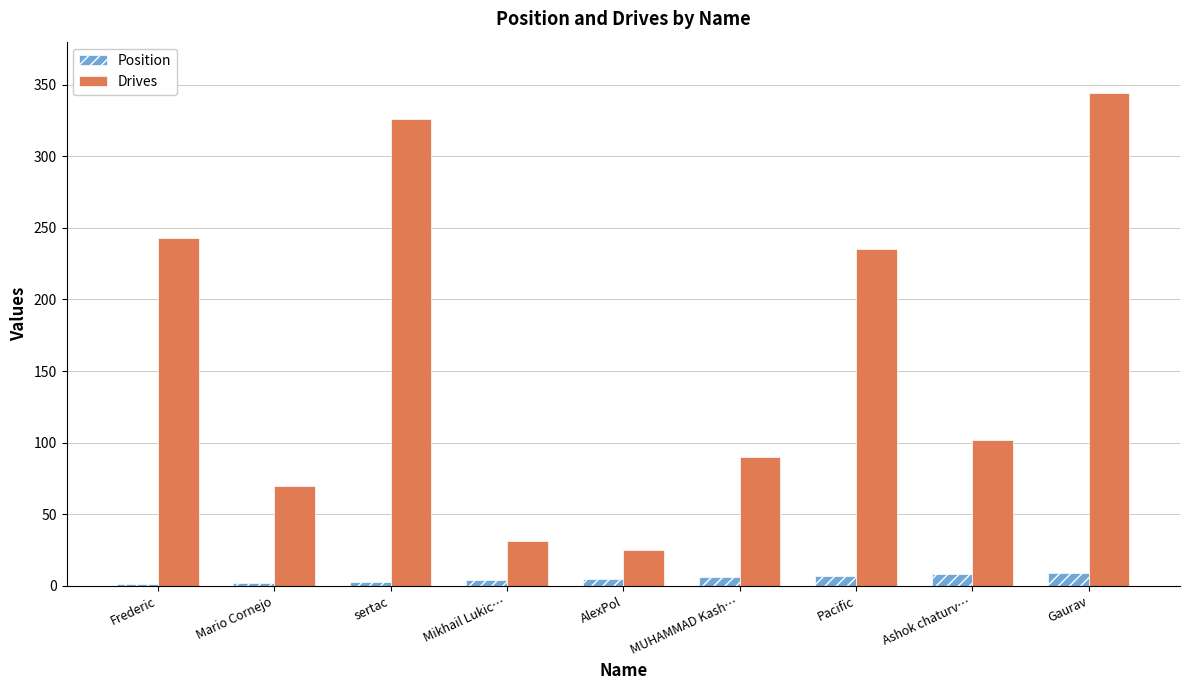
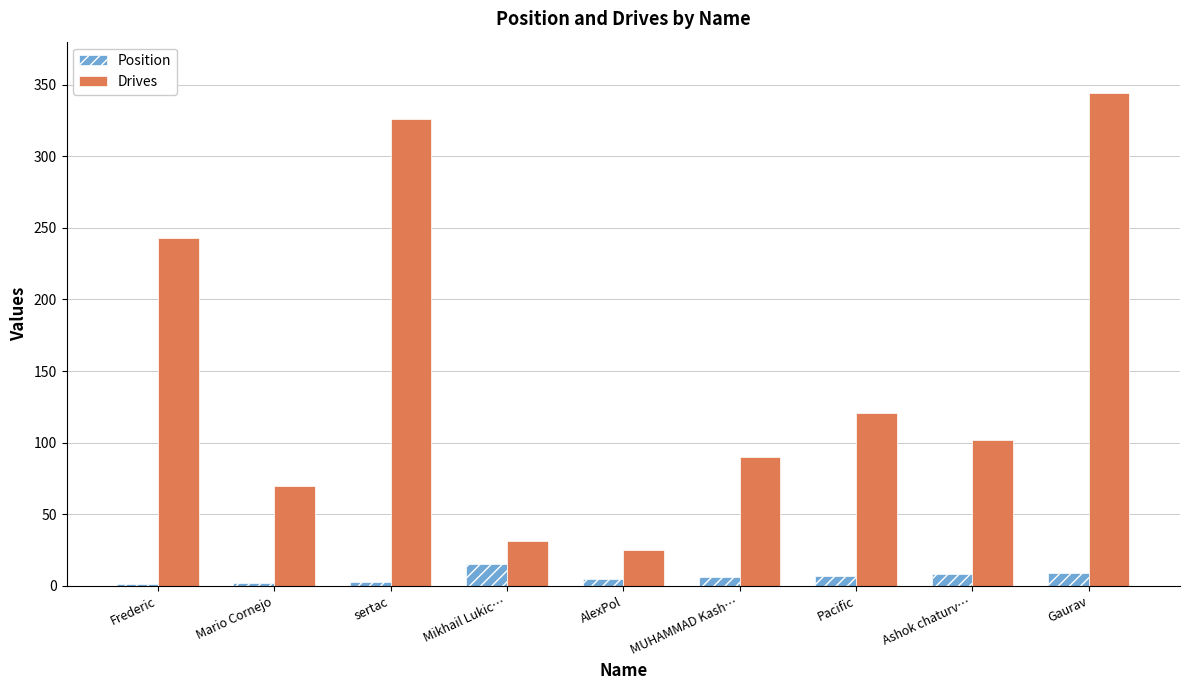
Position, Mikhail Lukic…: 4 -> 15
Drives, Pacific: 235 -> 121
